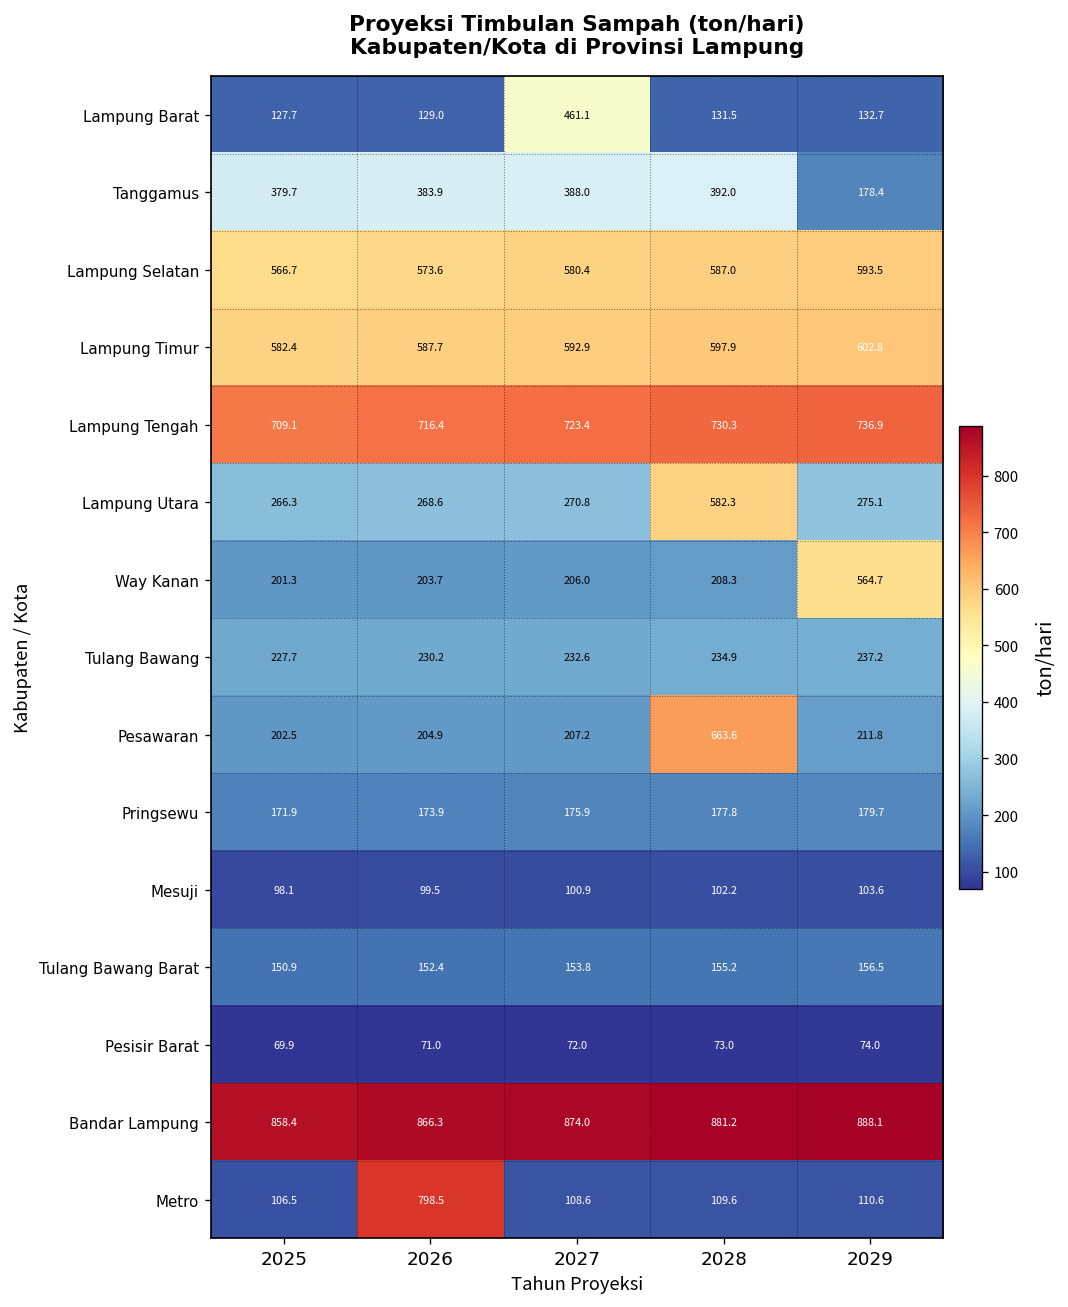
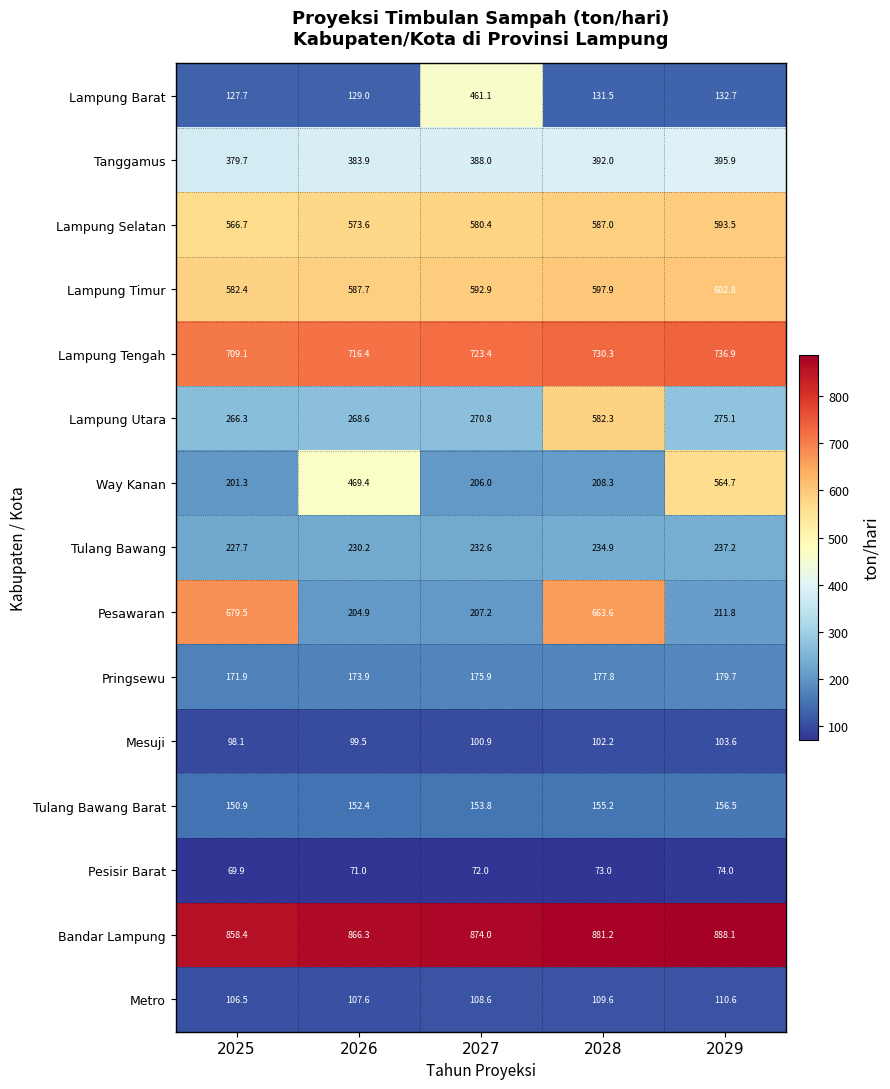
Tanggamus, 2029: 178.4 -> 395.9
Way Kanan, 2026: 203.7 -> 469.4
Pesawaran, 2025: 202.5 -> 679.5
Metro, 2026: 798.5 -> 107.6
